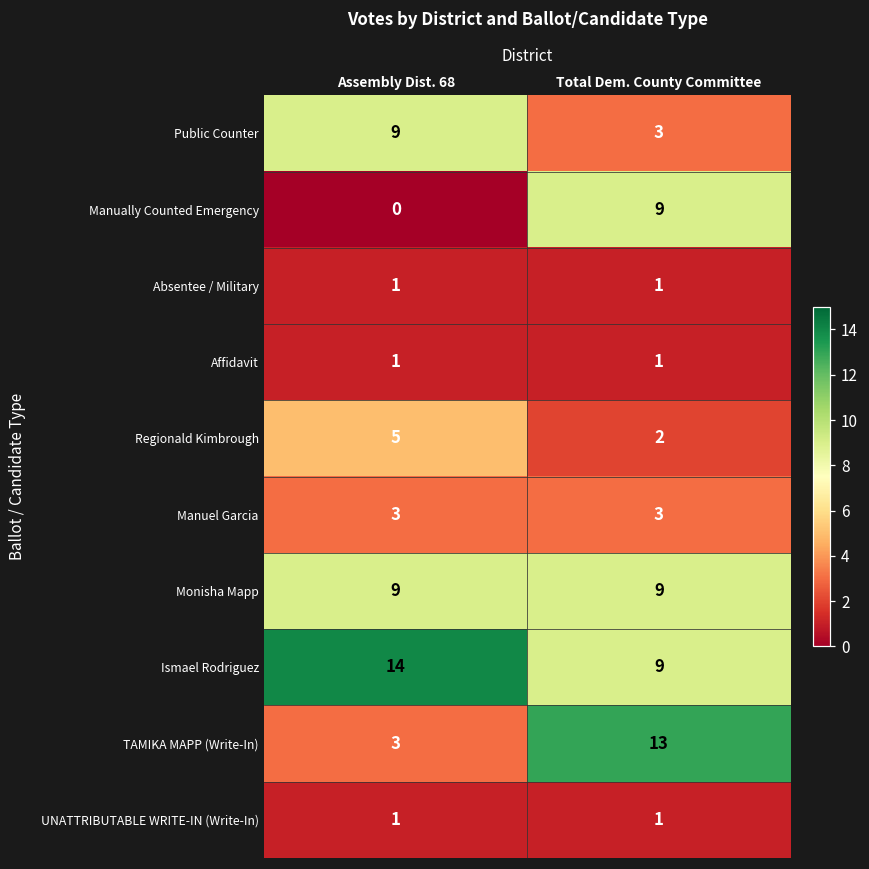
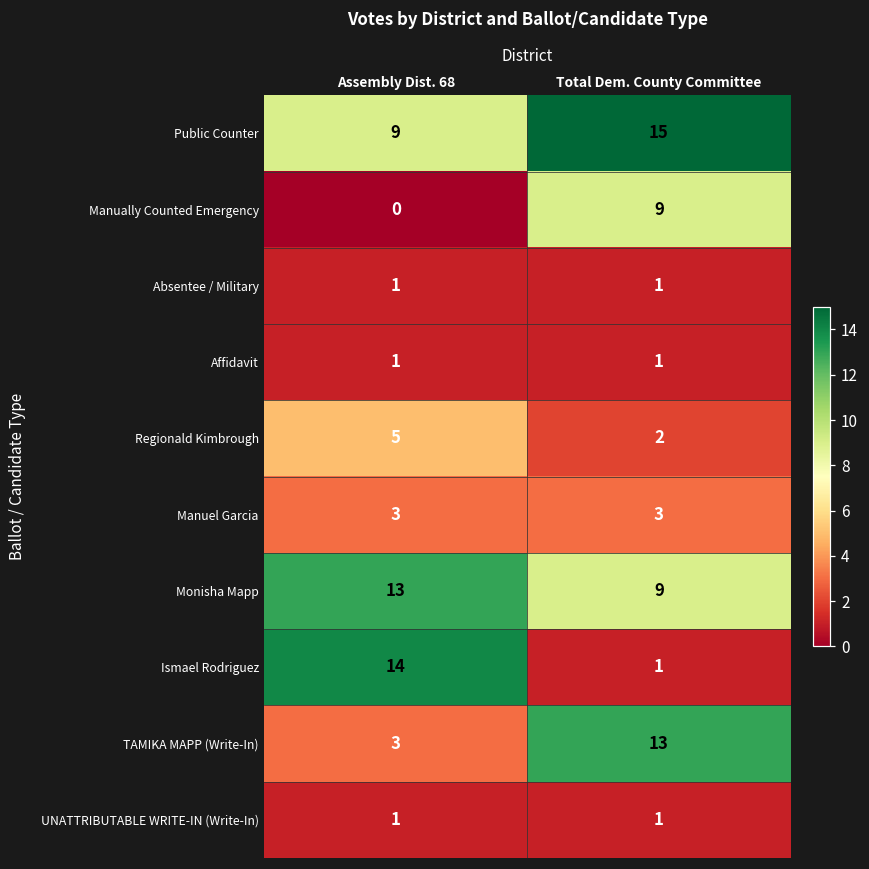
Public Counter, Total Dem. County Committee: 3 -> 15
Monisha Mapp, Assembly Dist. 68: 9 -> 13
Ismael Rodriguez, Total Dem. County Committee: 9 -> 1
